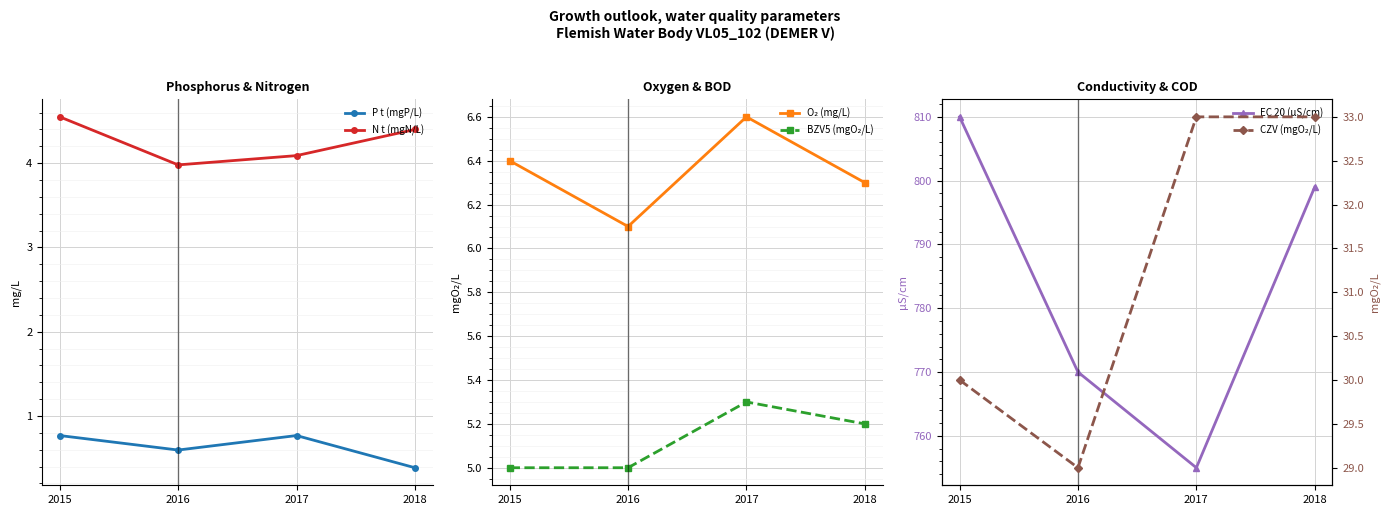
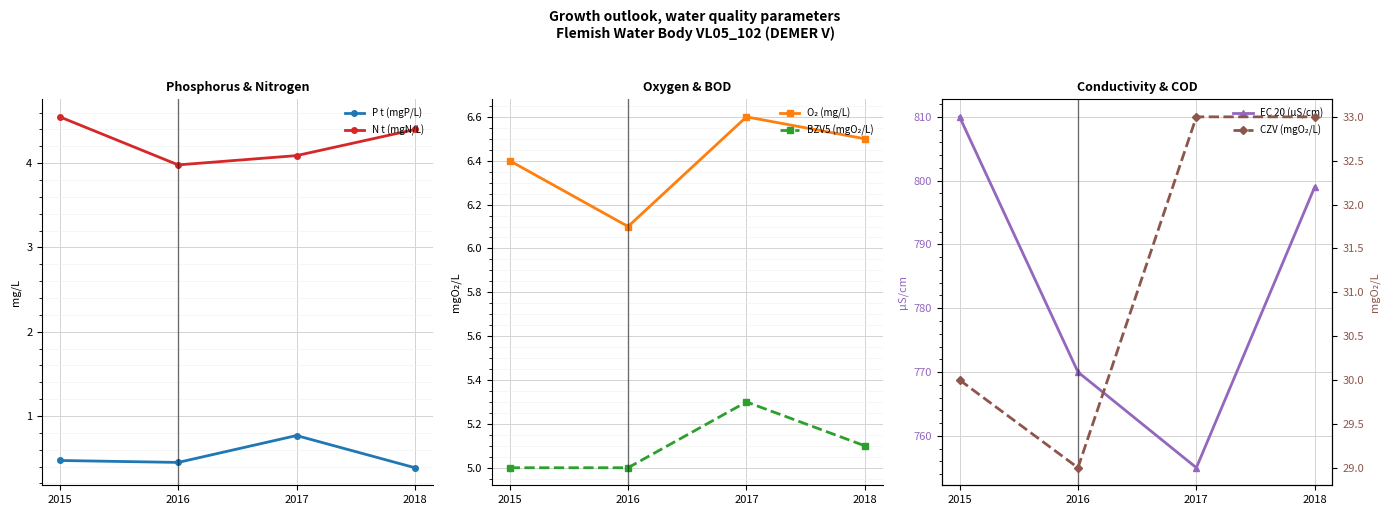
Phosphorus & Nitrogen, P t (mgP/L), 2015: 0.8 -> 0.5
Phosphorus & Nitrogen, P t (mgP/L), 2016: 0.6 -> 0.4
Oxygen & BOD, O₂ (mg/L), 2018: 6.3 -> 6.5
Oxygen & BOD, BZV5 (mgO₂/L), 2018: 5.2 -> 5.1
